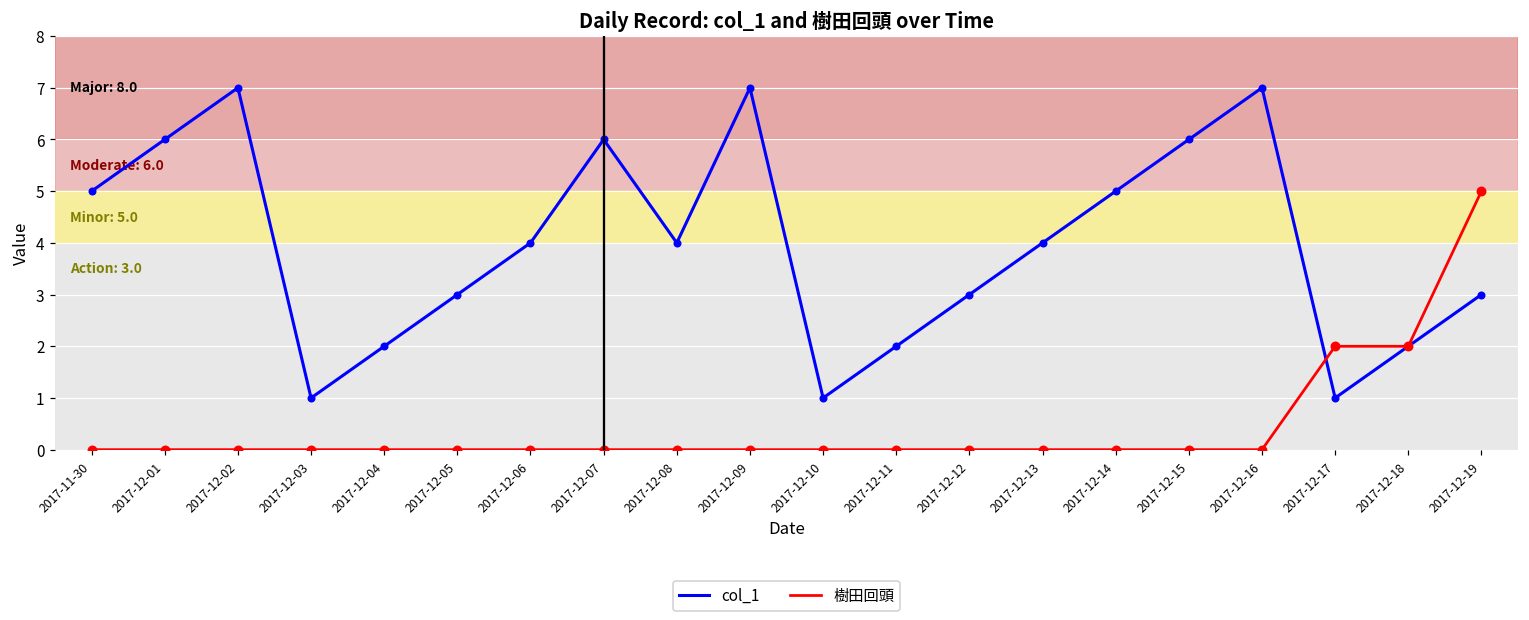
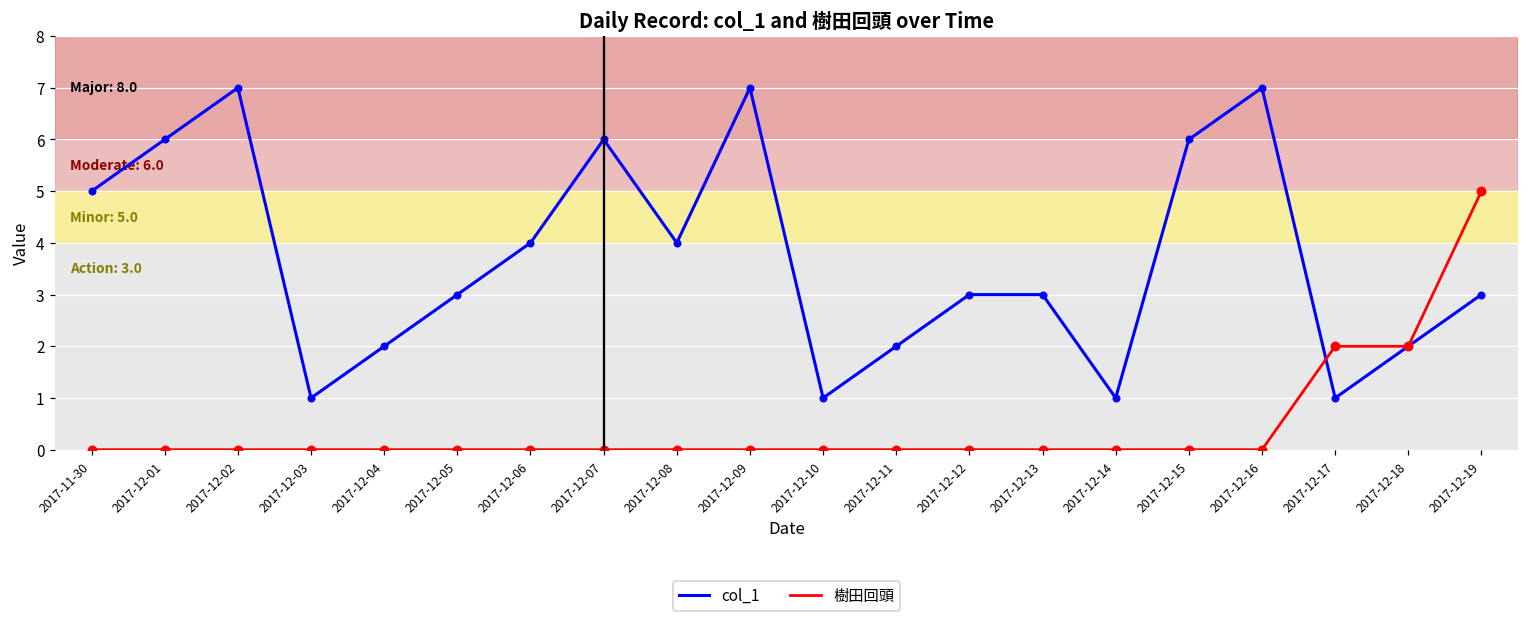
col_1, 2017-12-13: 4 -> 3
col_1, 2017-12-14: 5 -> 1
